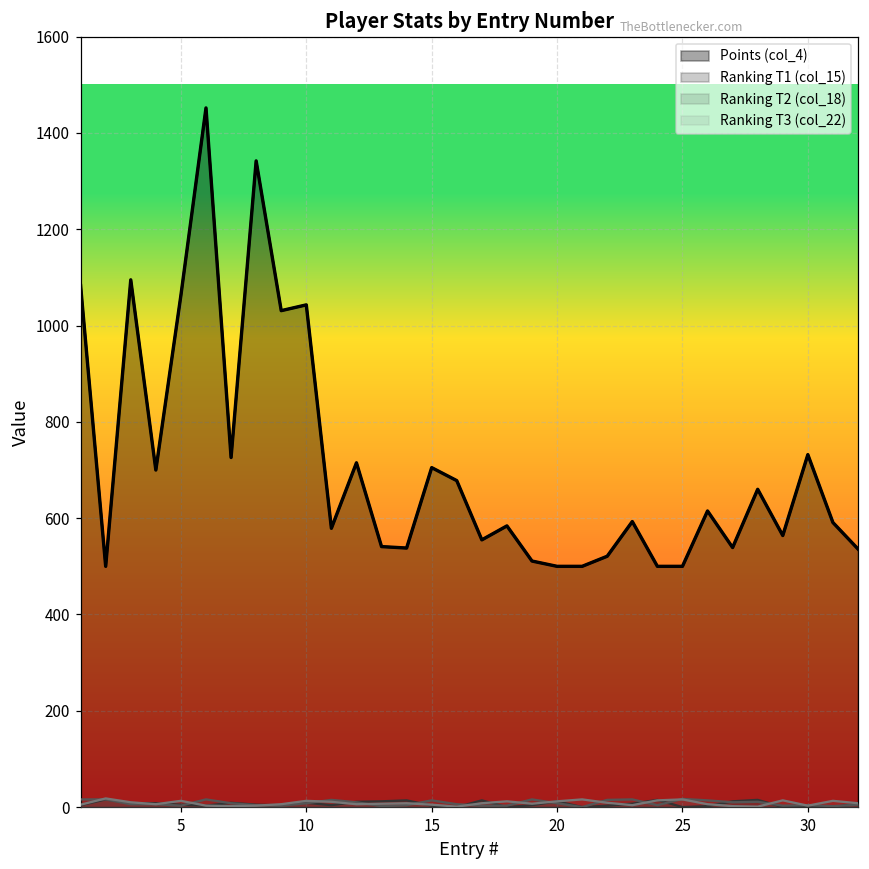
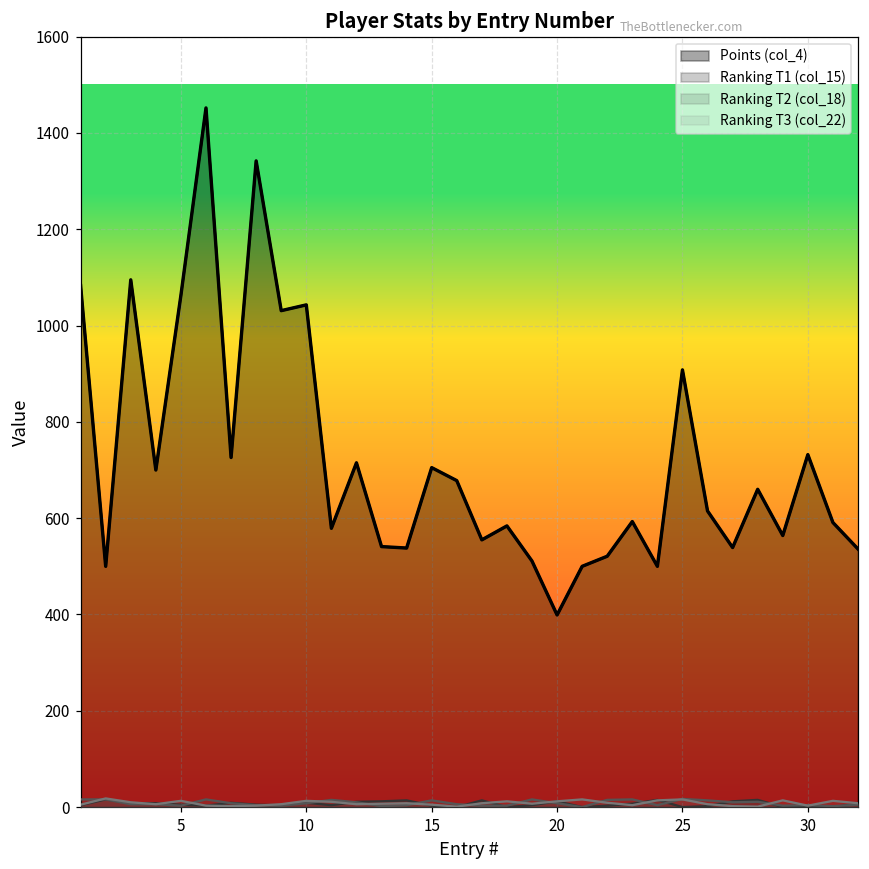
Points (col_4), 20: 500 -> 400
Points (col_4), 25: 500 -> 910
